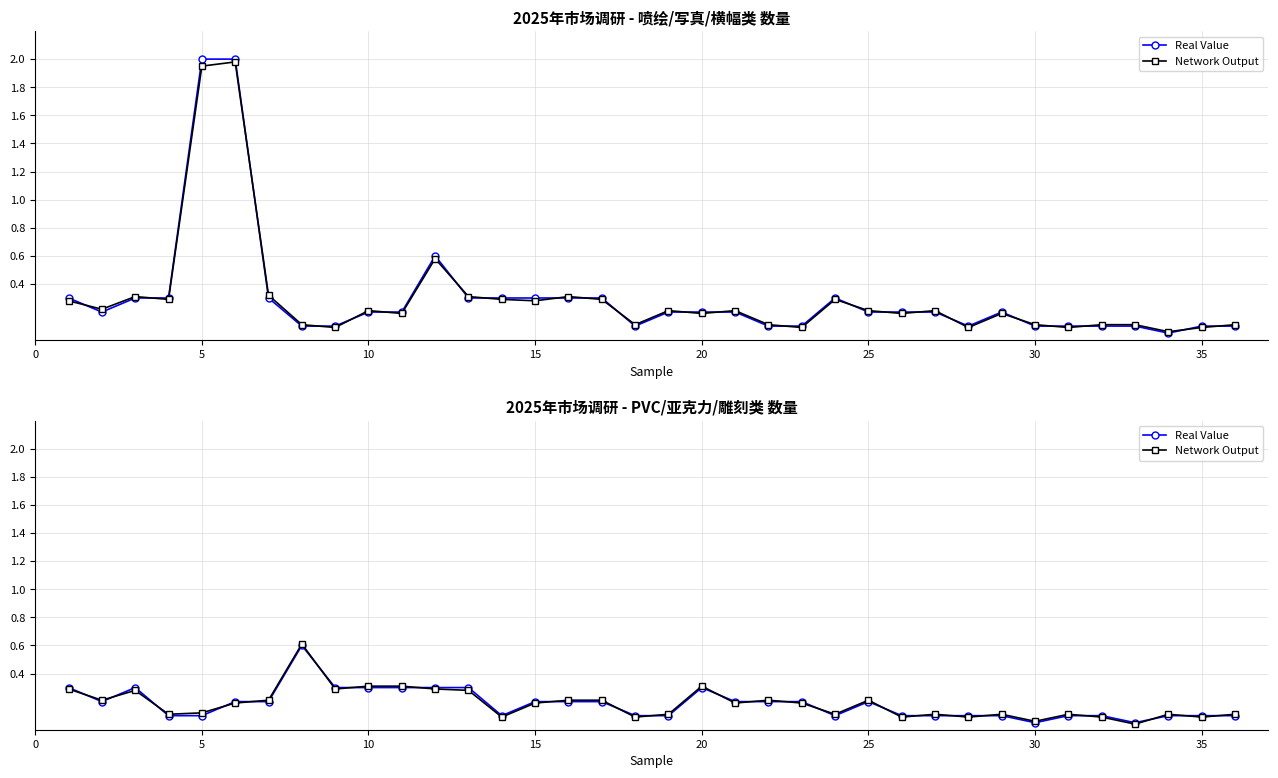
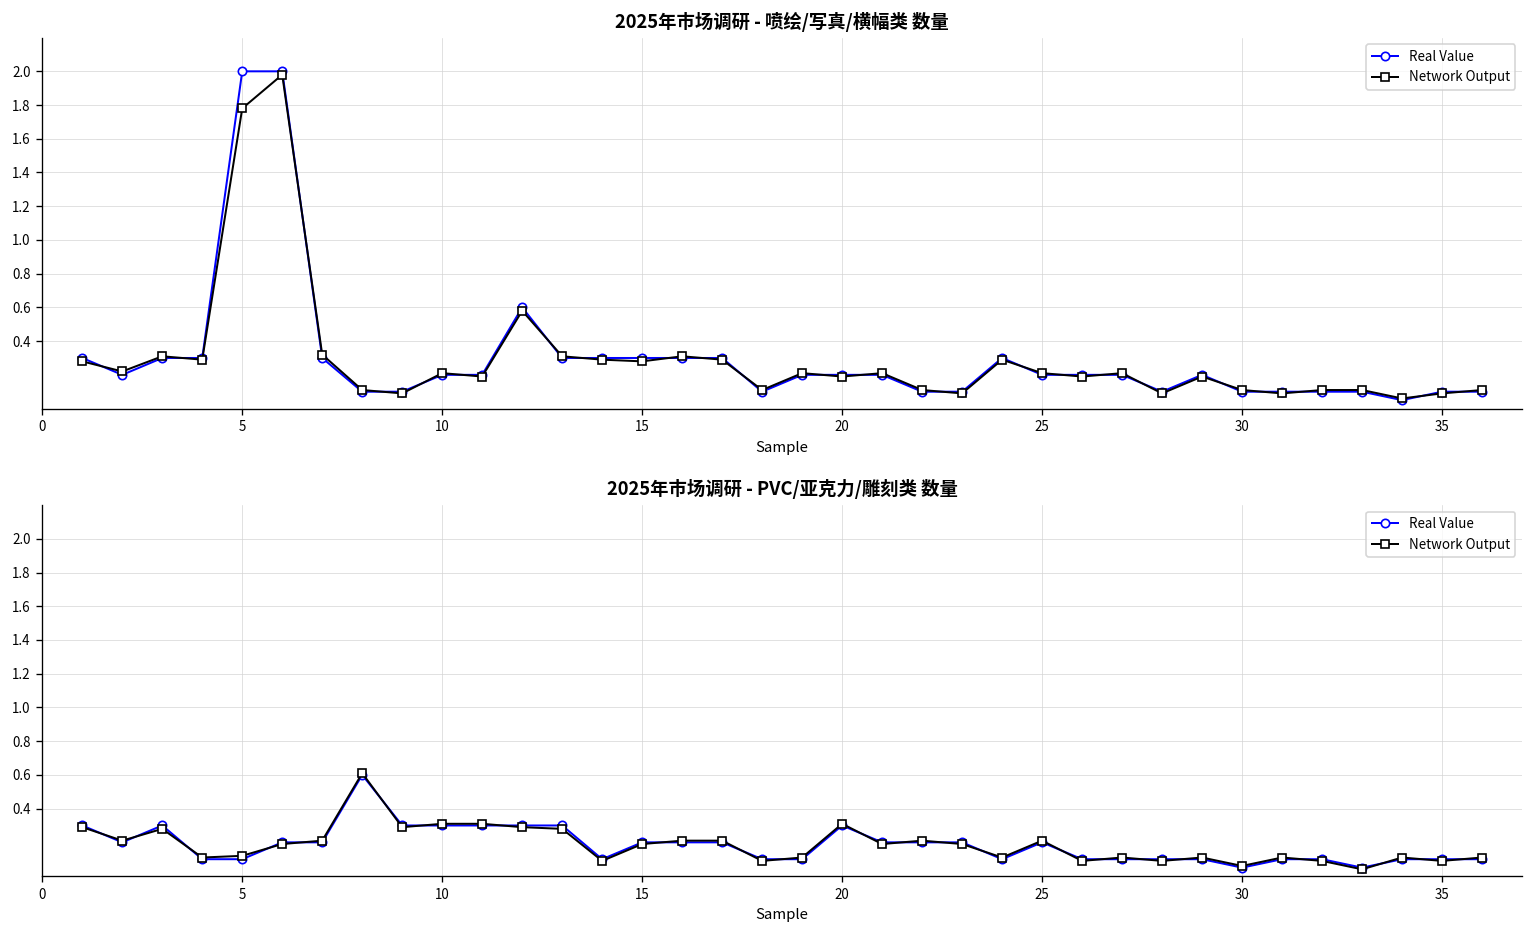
2025年市场调研 - 喷绘/写真/横幅类 数量, Network Output, 5: 1.95 -> 1.78
